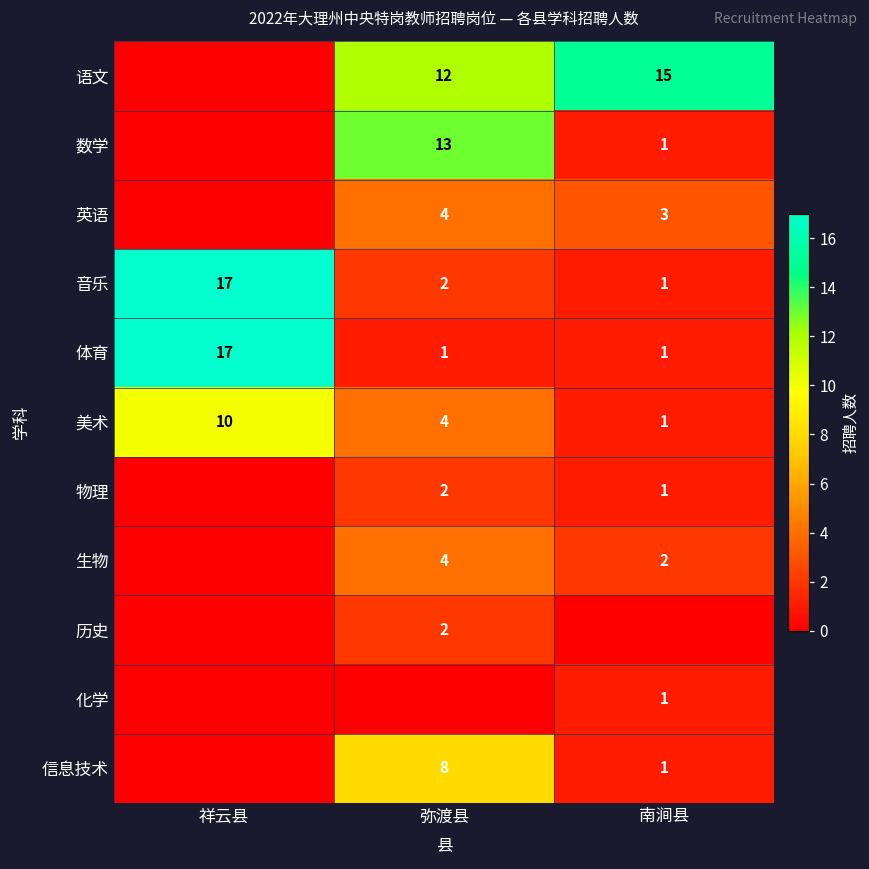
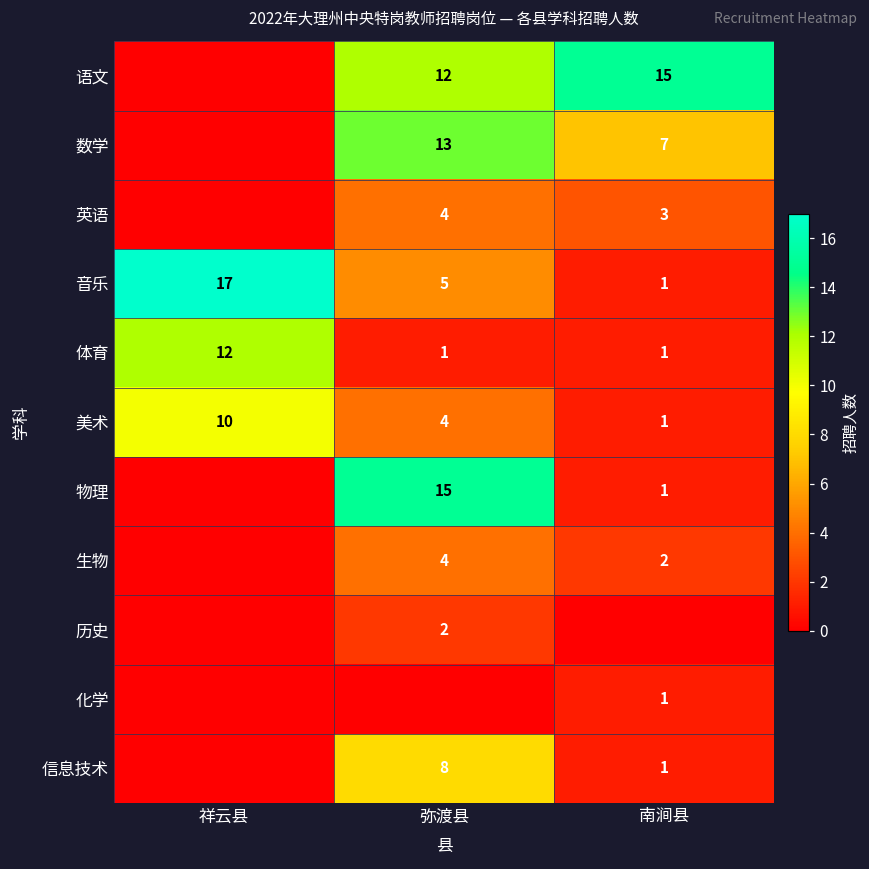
数学, 南涧县: 1 -> 7
音乐, 弥渡县: 2 -> 5
体育, 祥云县: 17 -> 12
物理, 弥渡县: 2 -> 15
